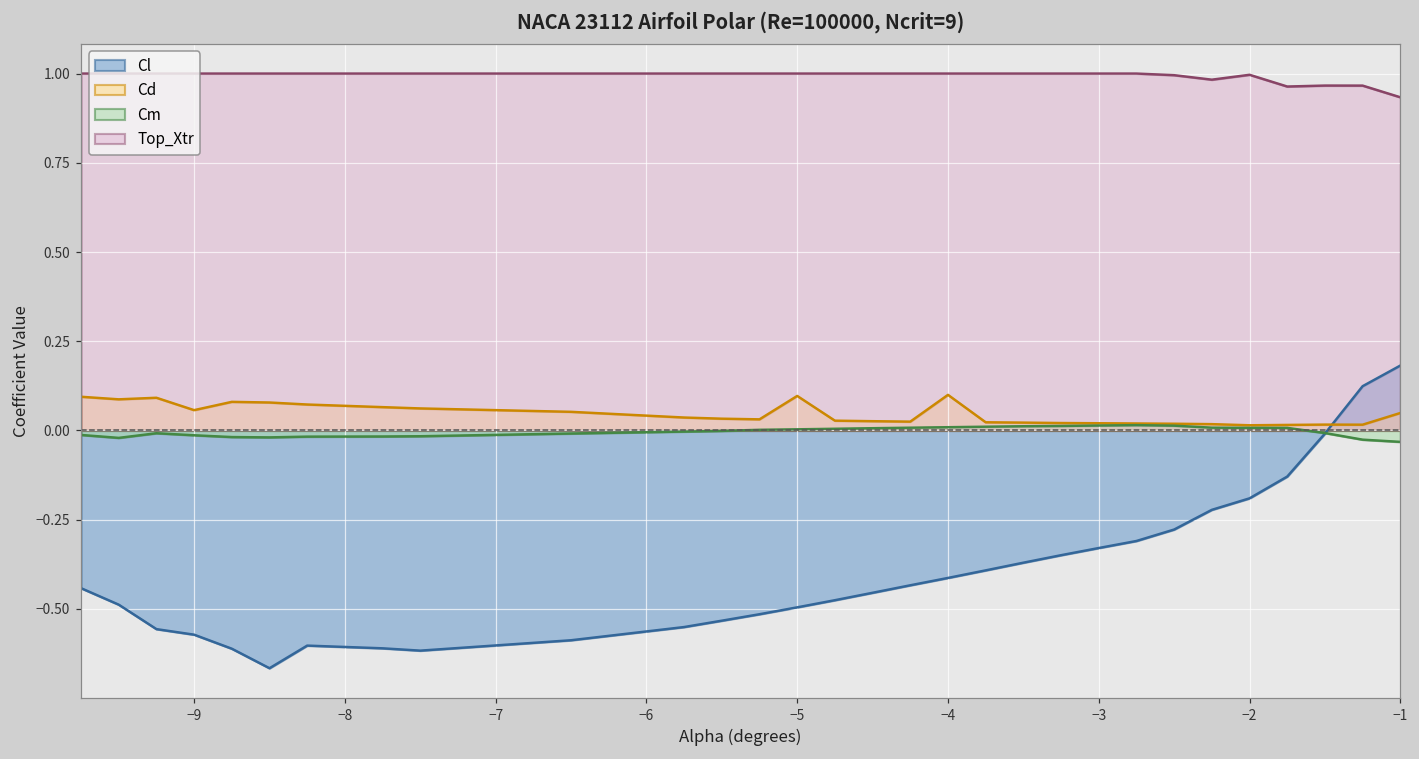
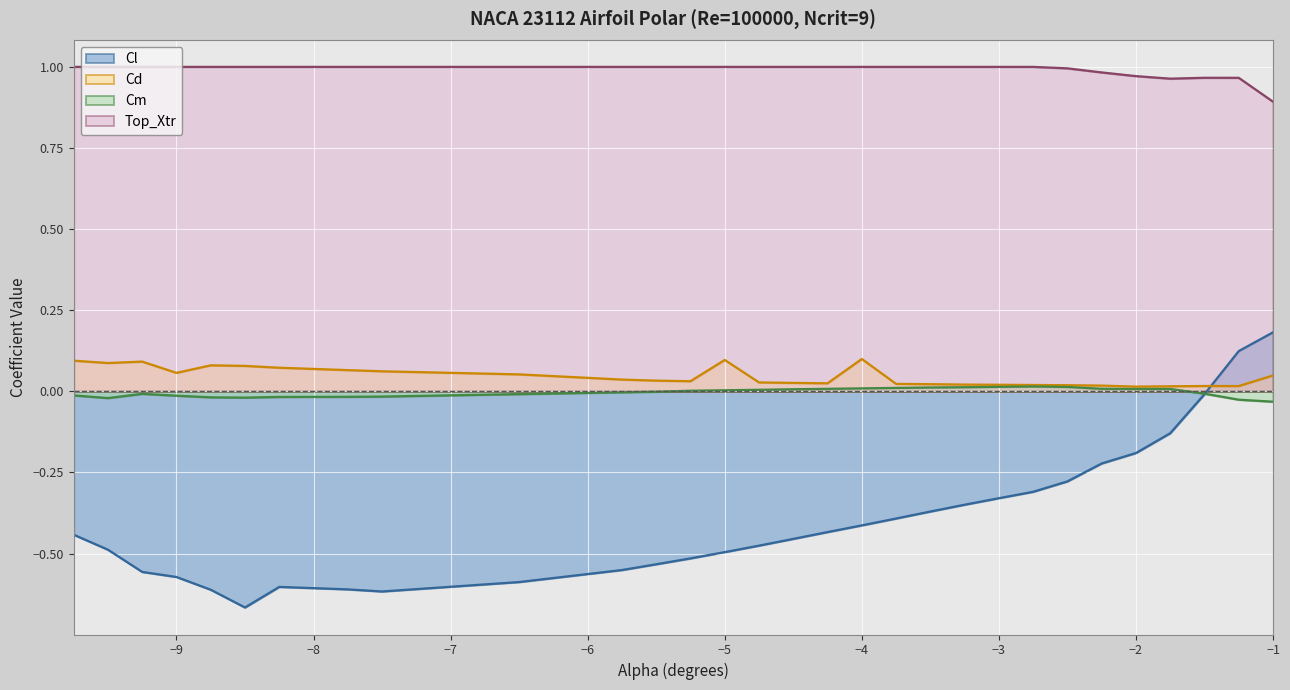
Top_Xtr, −2: 1.00 -> 0.97
Top_Xtr, −1: 0.93 -> 0.89
